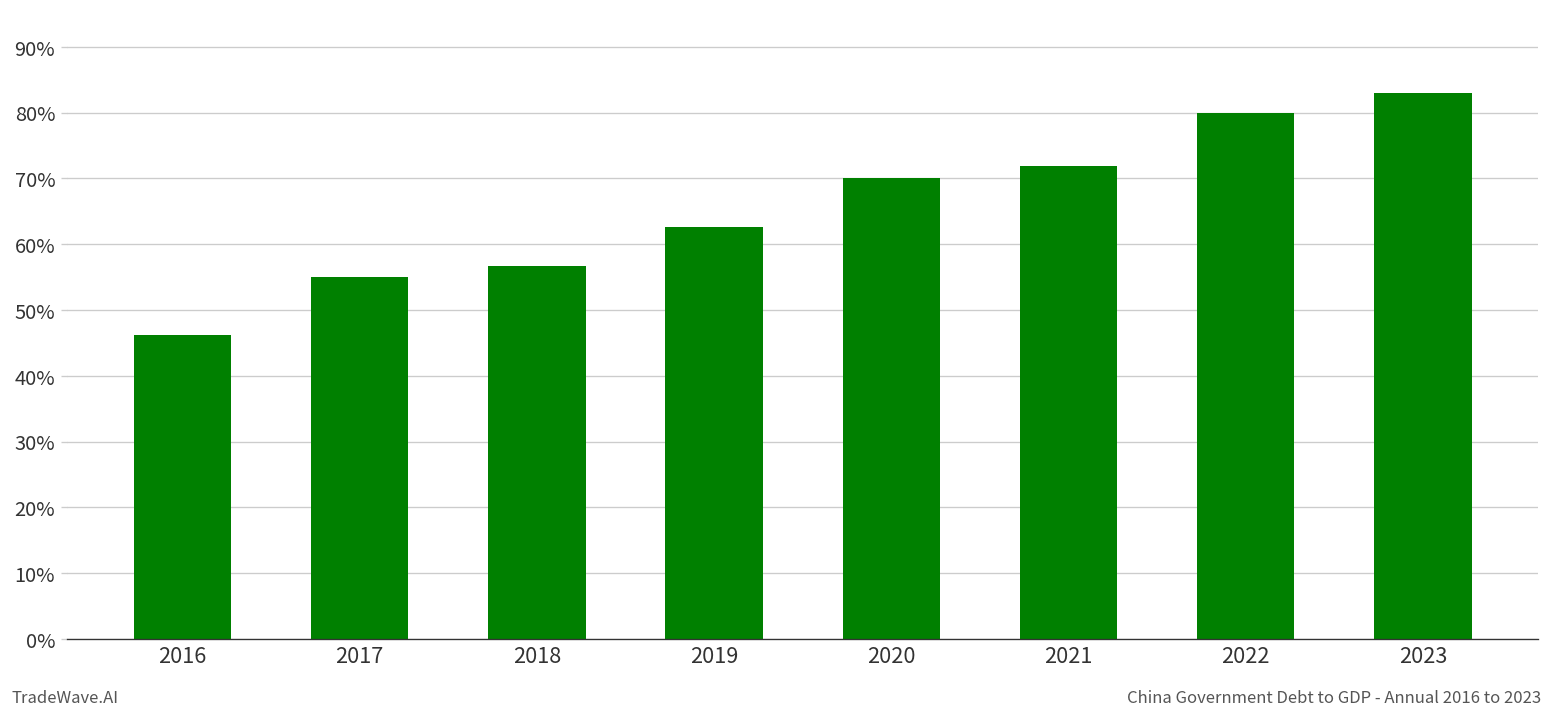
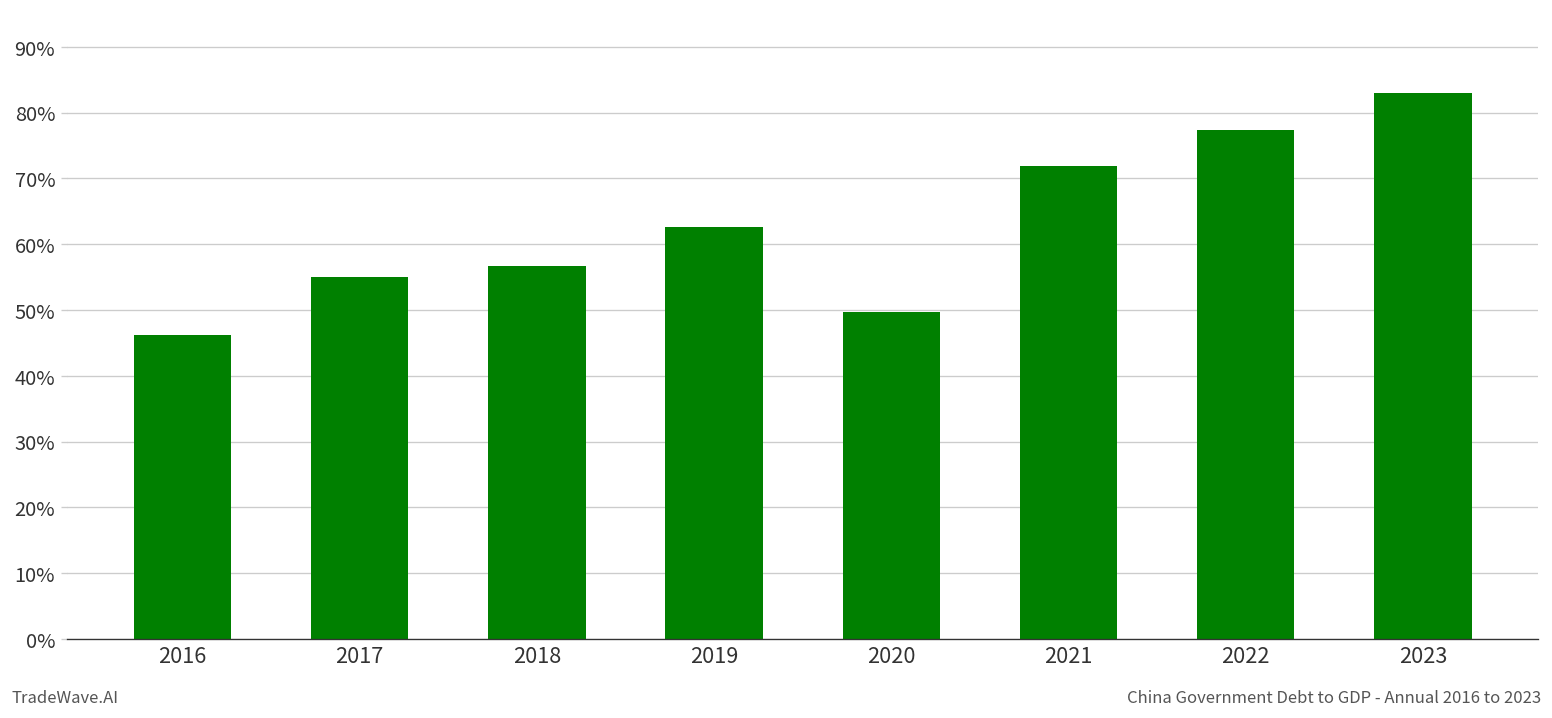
2020: 70% -> 50%
2022: 80% -> 77%
